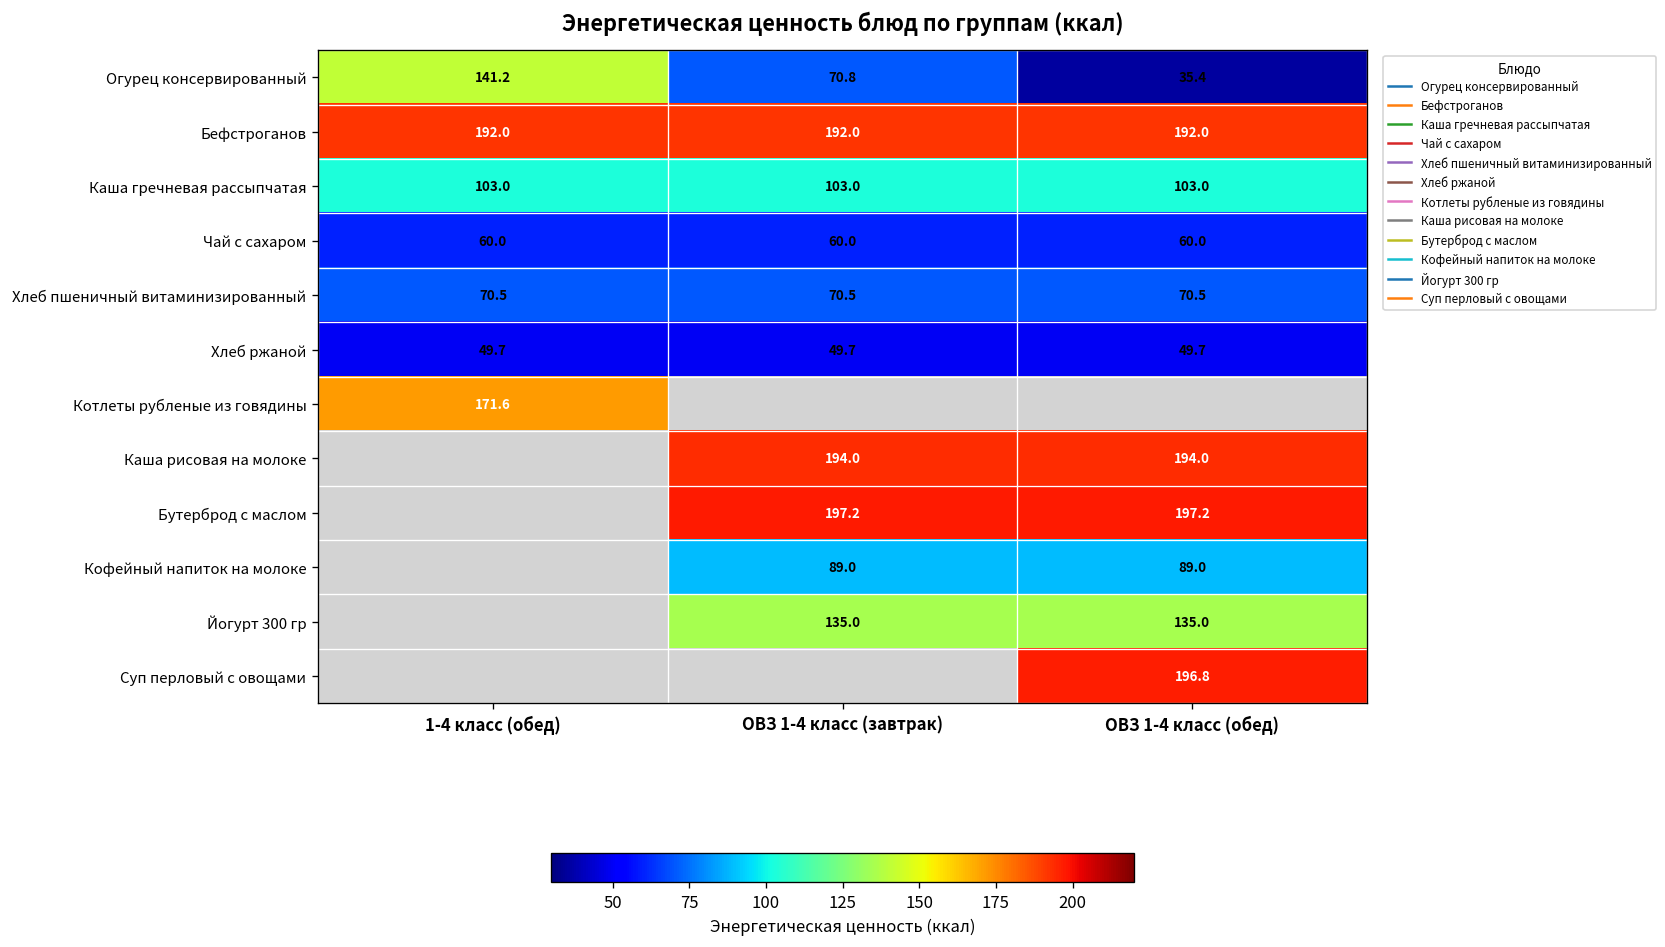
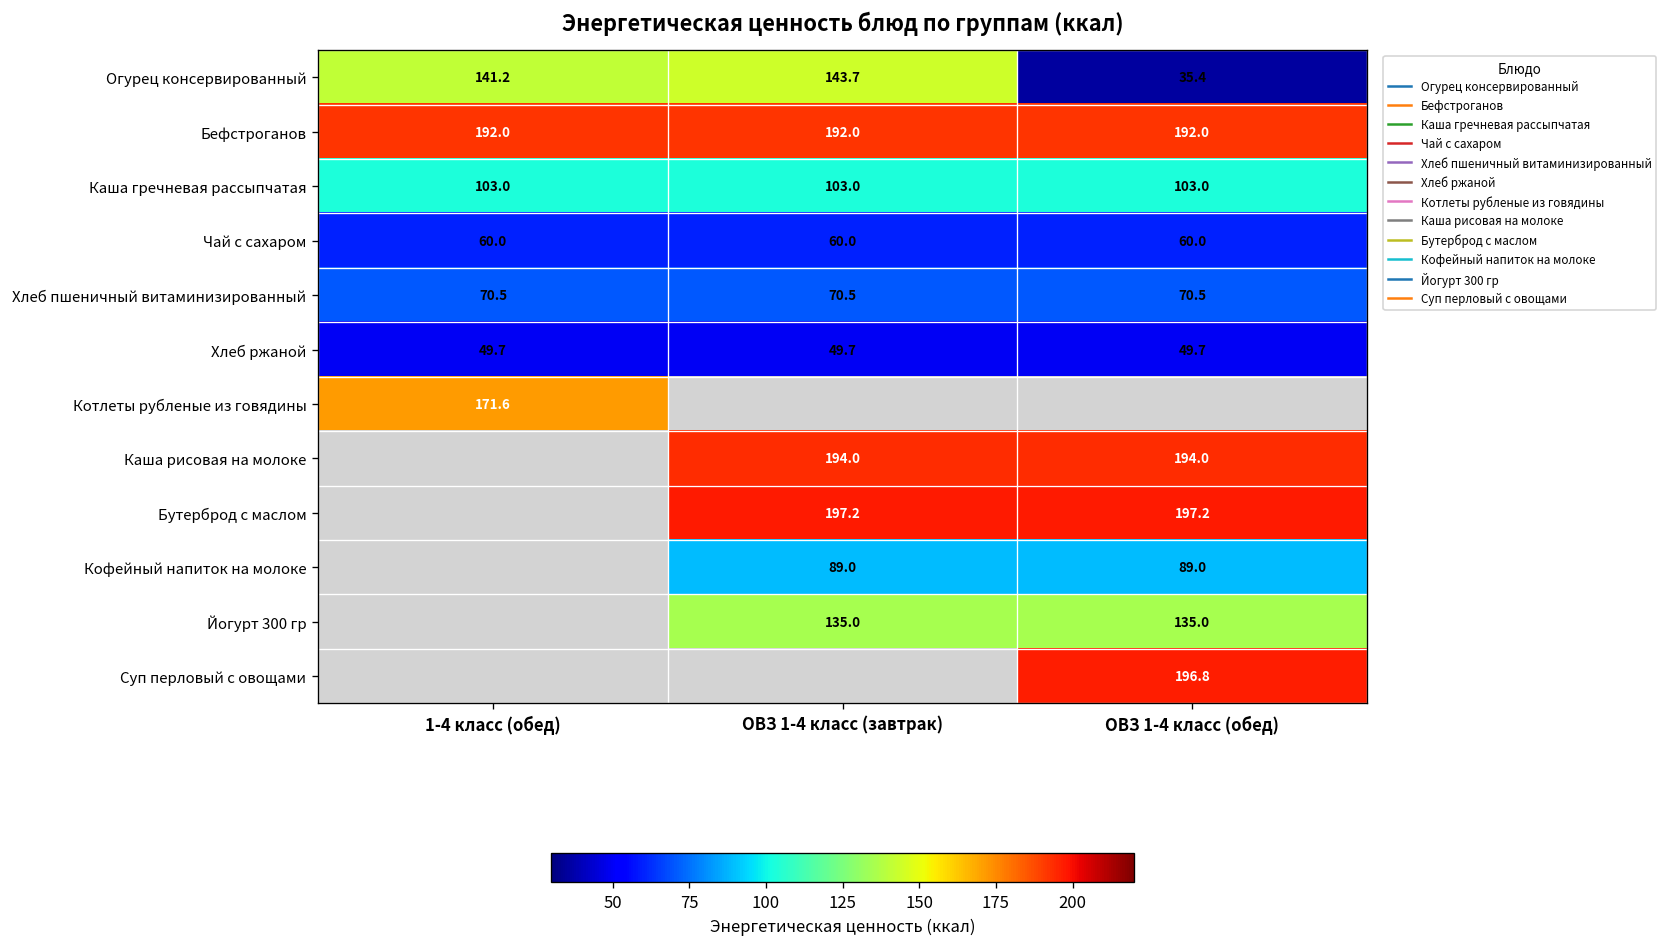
Огурец консервированный, ОВЗ 1-4 класс (завтрак): 70.8 -> 143.7
